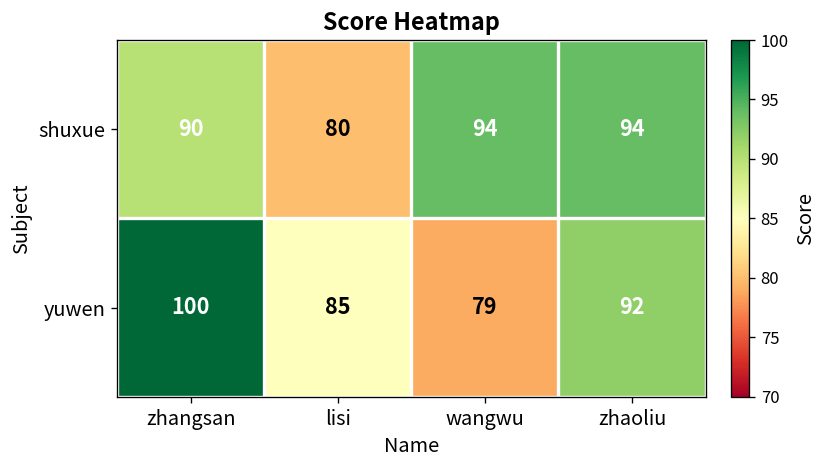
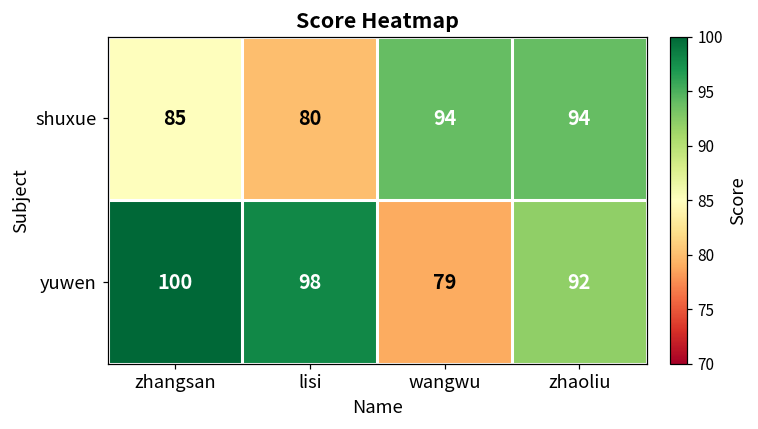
shuxue, zhangsan: 90 -> 85
yuwen, lisi: 85 -> 98
